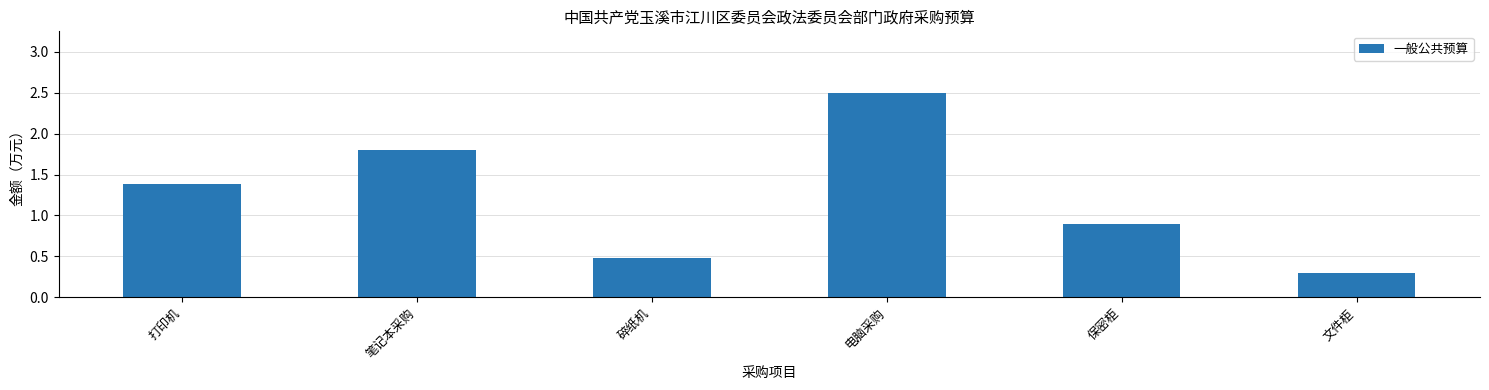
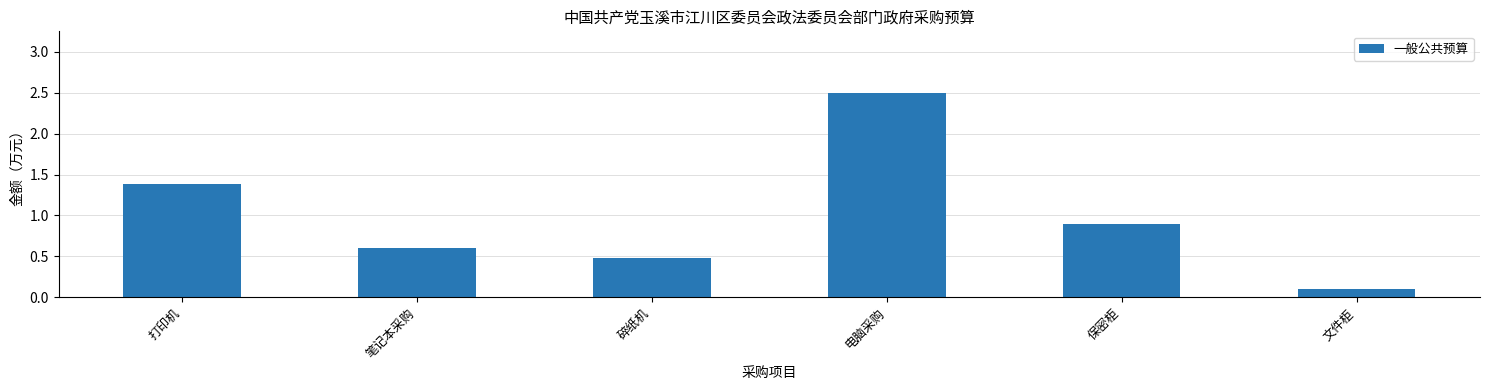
笔记本采购: 1.8 -> 0.6
文件柜: 0.3 -> 0.1
